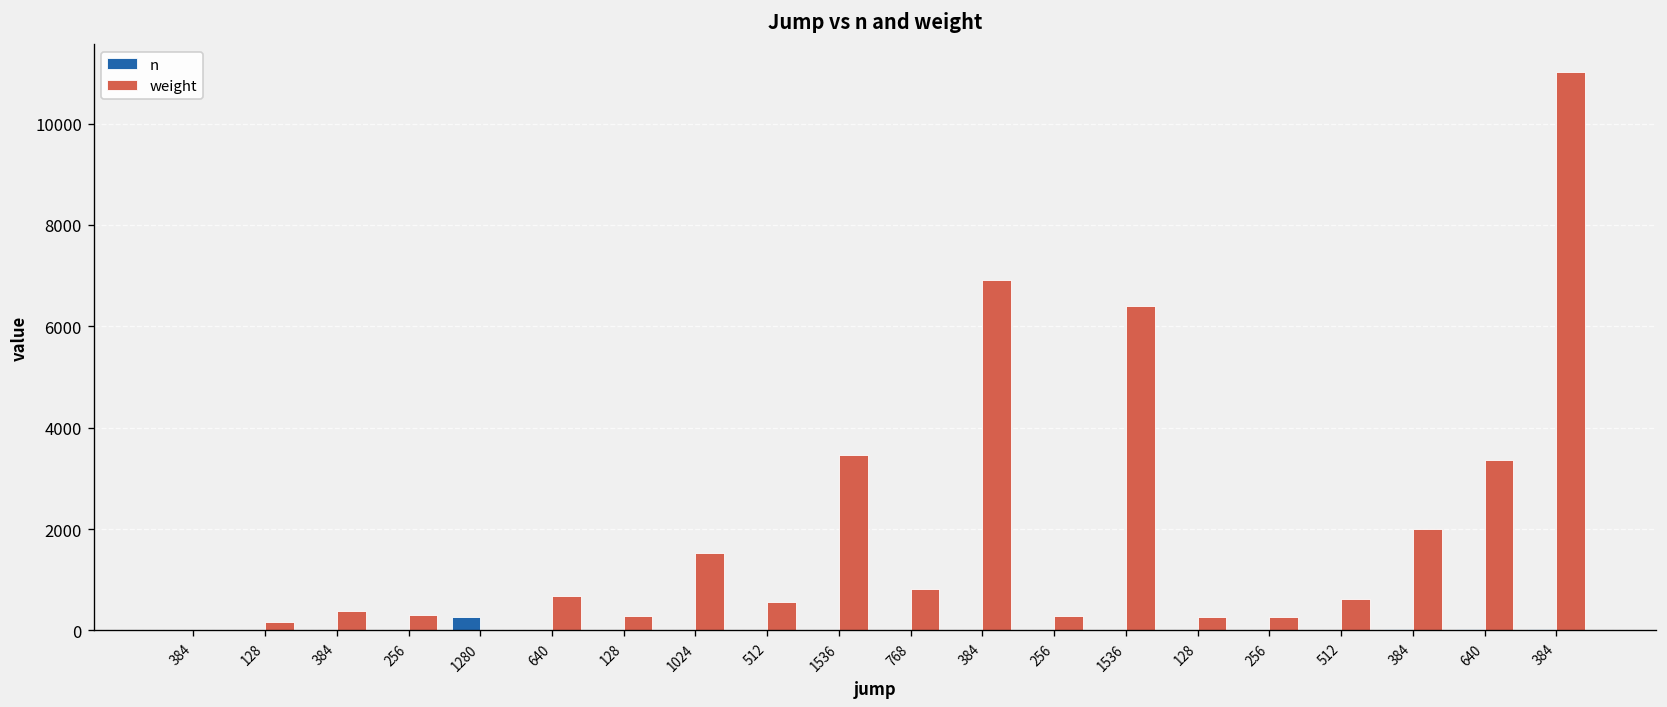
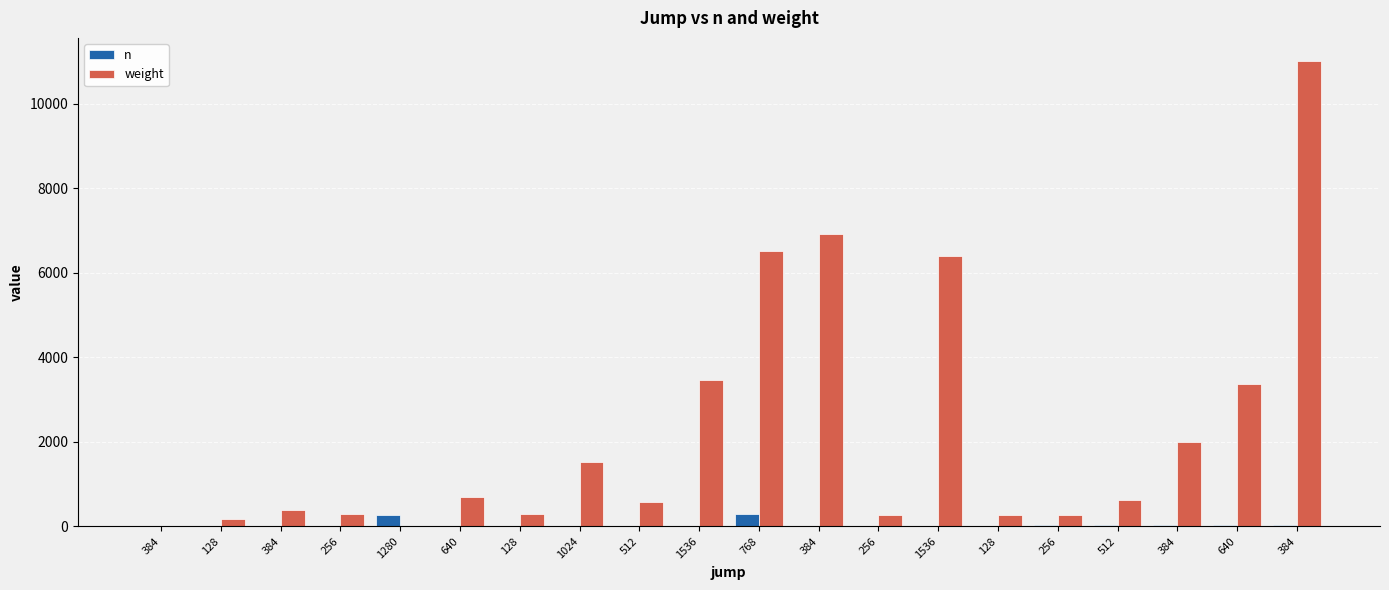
n, 768: 0 -> 300
weight, 768: 800 -> 6500
